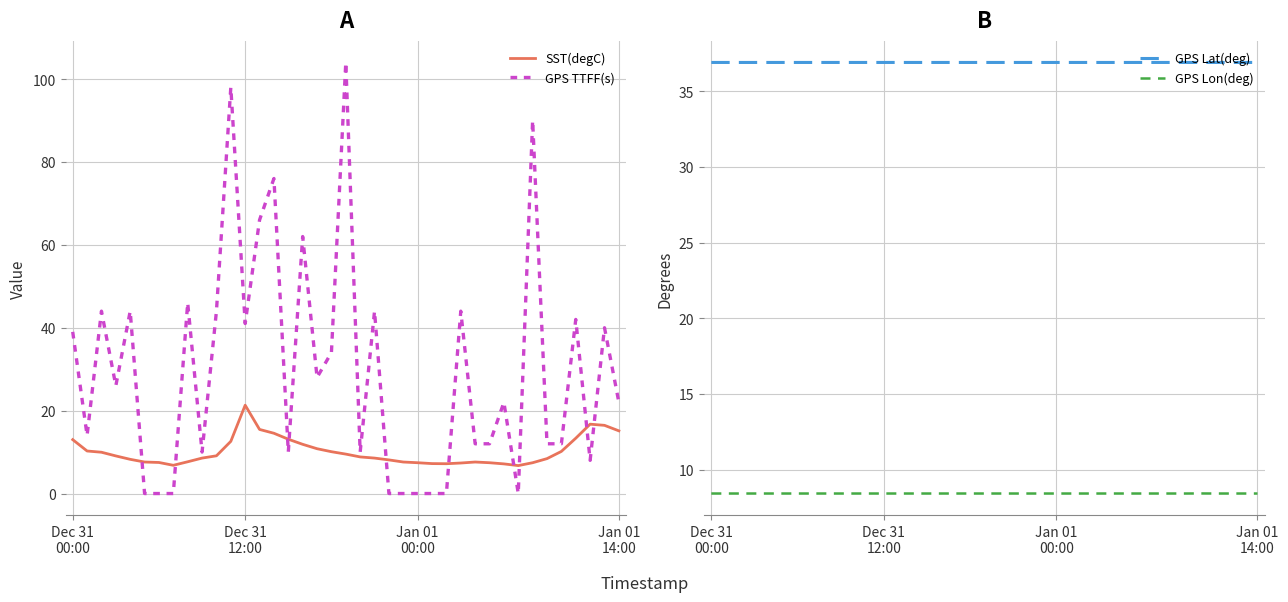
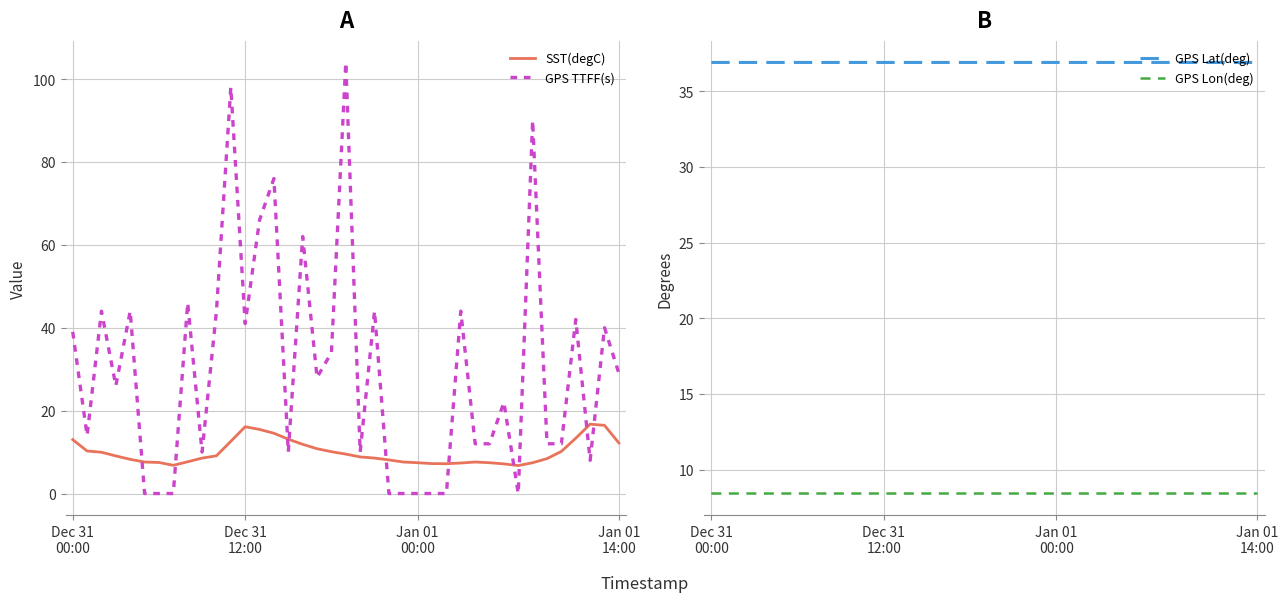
A, SST(degC), Dec 31 12:00: 21 -> 16
A, SST(degC), Jan 01 14:00: 15 -> 12
A, GPS TTFF(s), Jan 01 14:00: 22 -> 29
